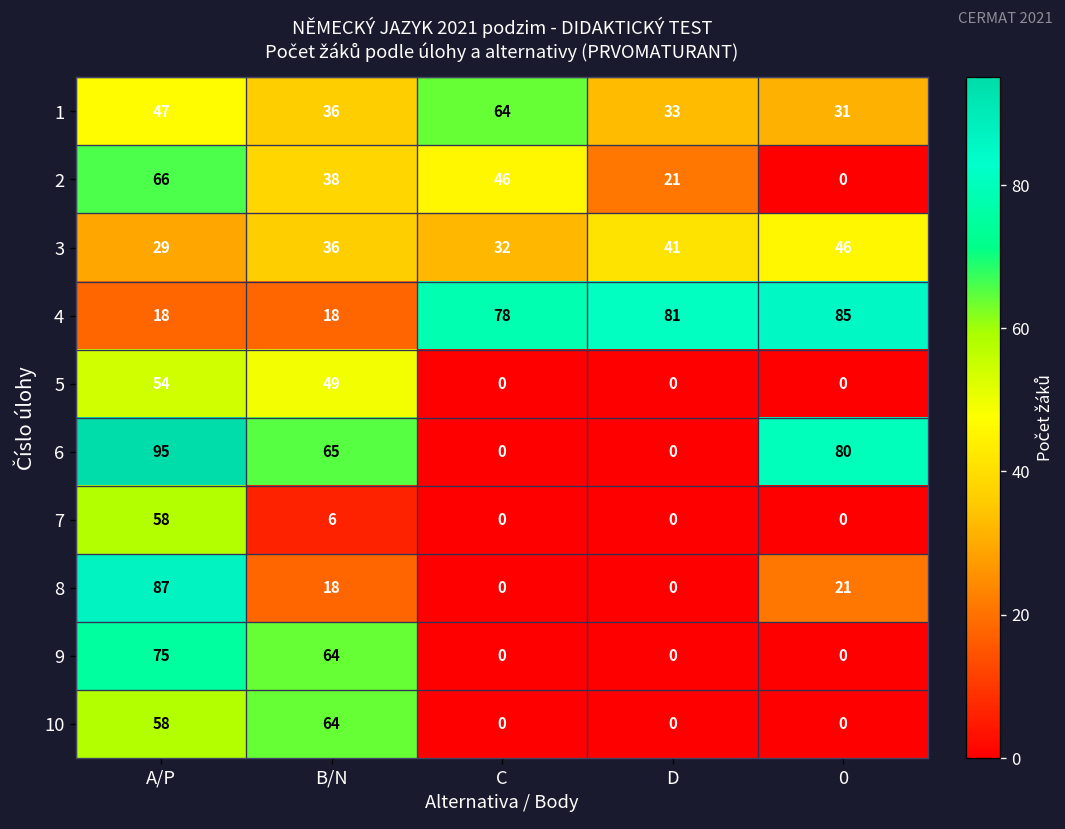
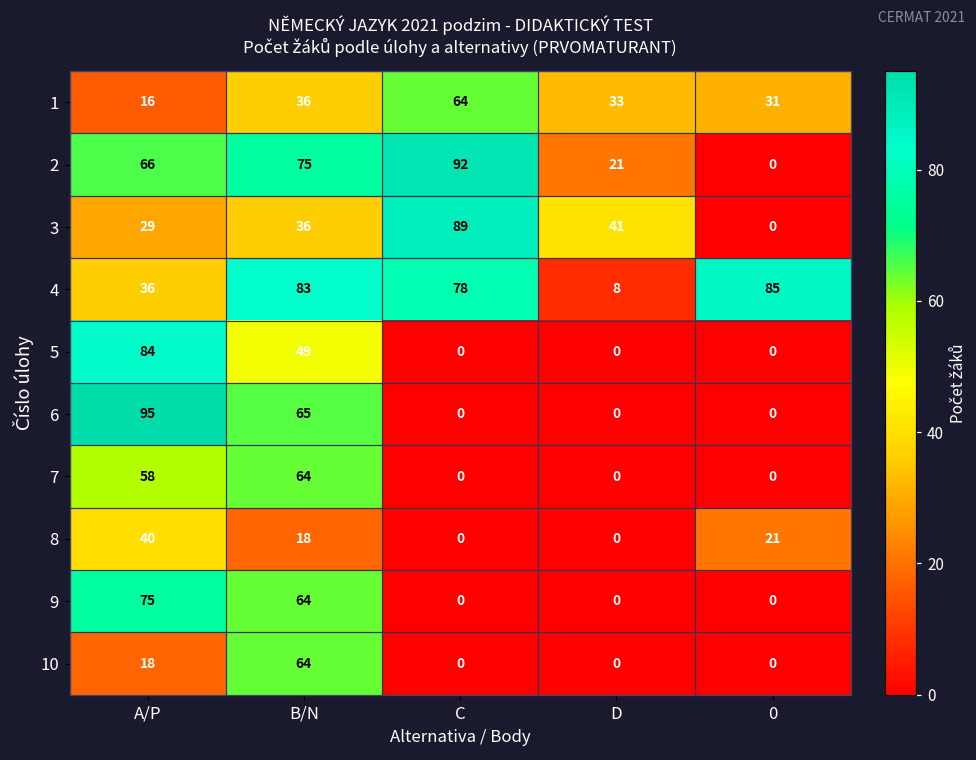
1, A/P: 47 -> 16
2, B/N: 38 -> 75
2, C: 46 -> 92
3, C: 32 -> 89
3, 0: 46 -> 0
4, A/P: 18 -> 36
4, B/N: 18 -> 83
4, D: 81 -> 8
5, A/P: 54 -> 84
6, 0: 80 -> 0
7, B/N: 6 -> 64
8, A/P: 87 -> 40
10, A/P: 58 -> 18
